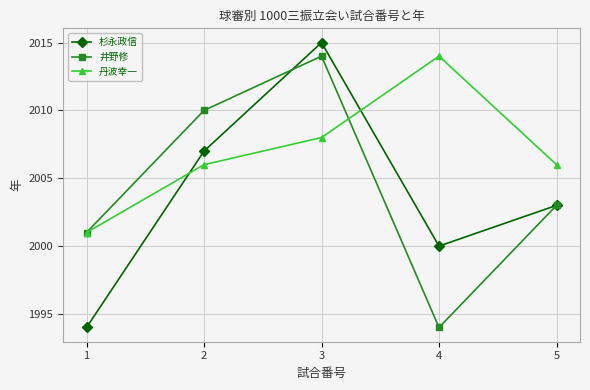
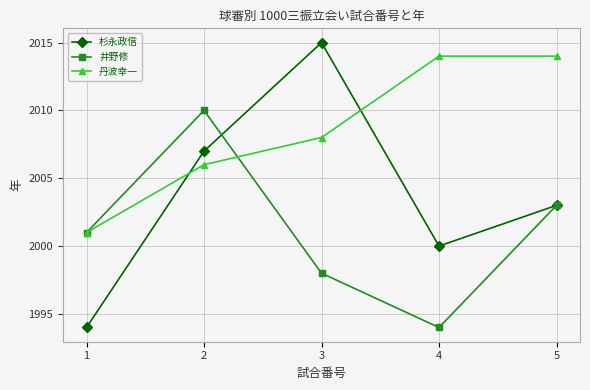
井野修, 3: 2014 -> 1998
丹波幸一, 5: 2006 -> 2014
